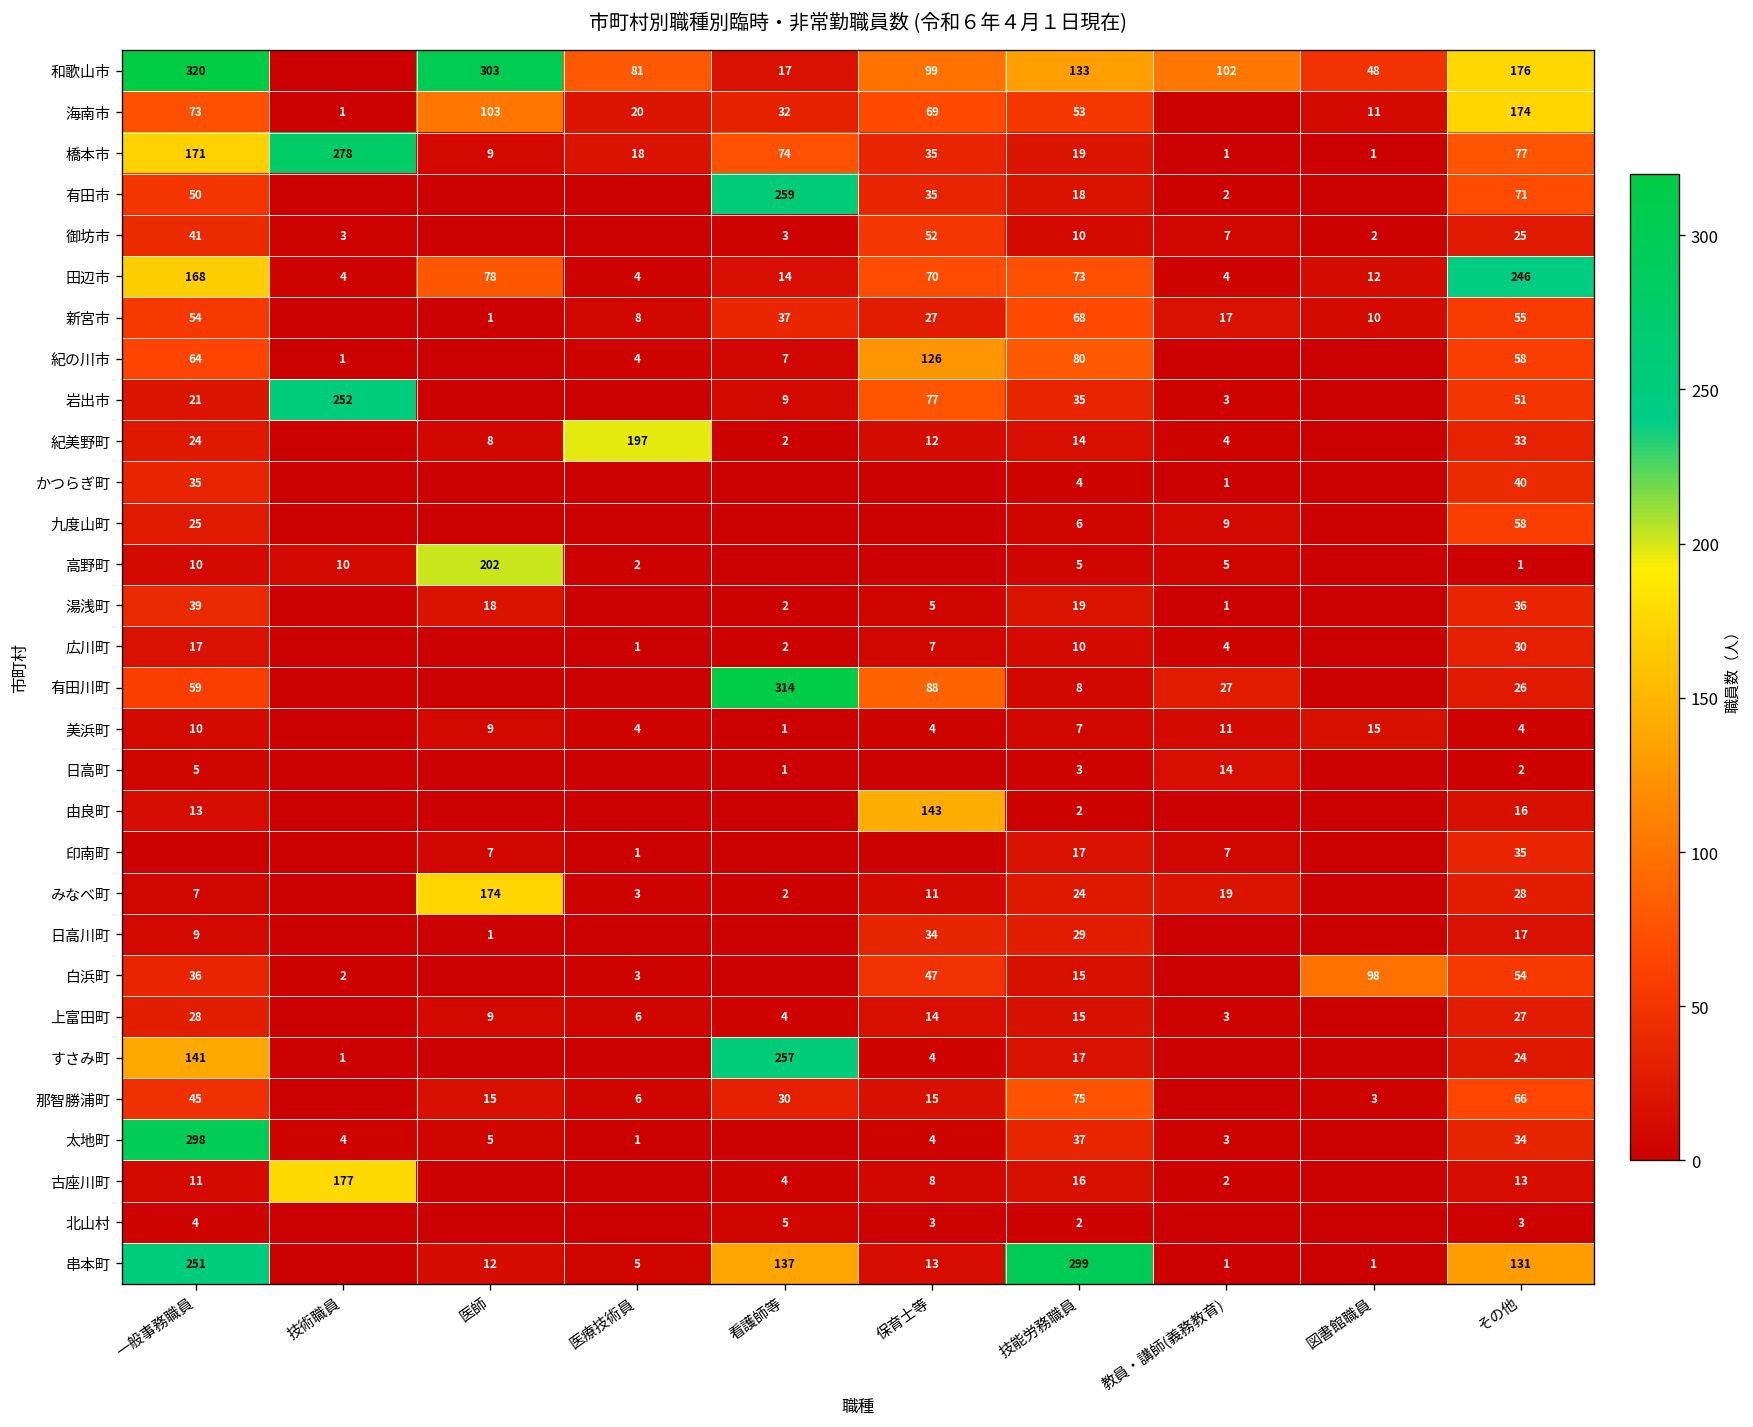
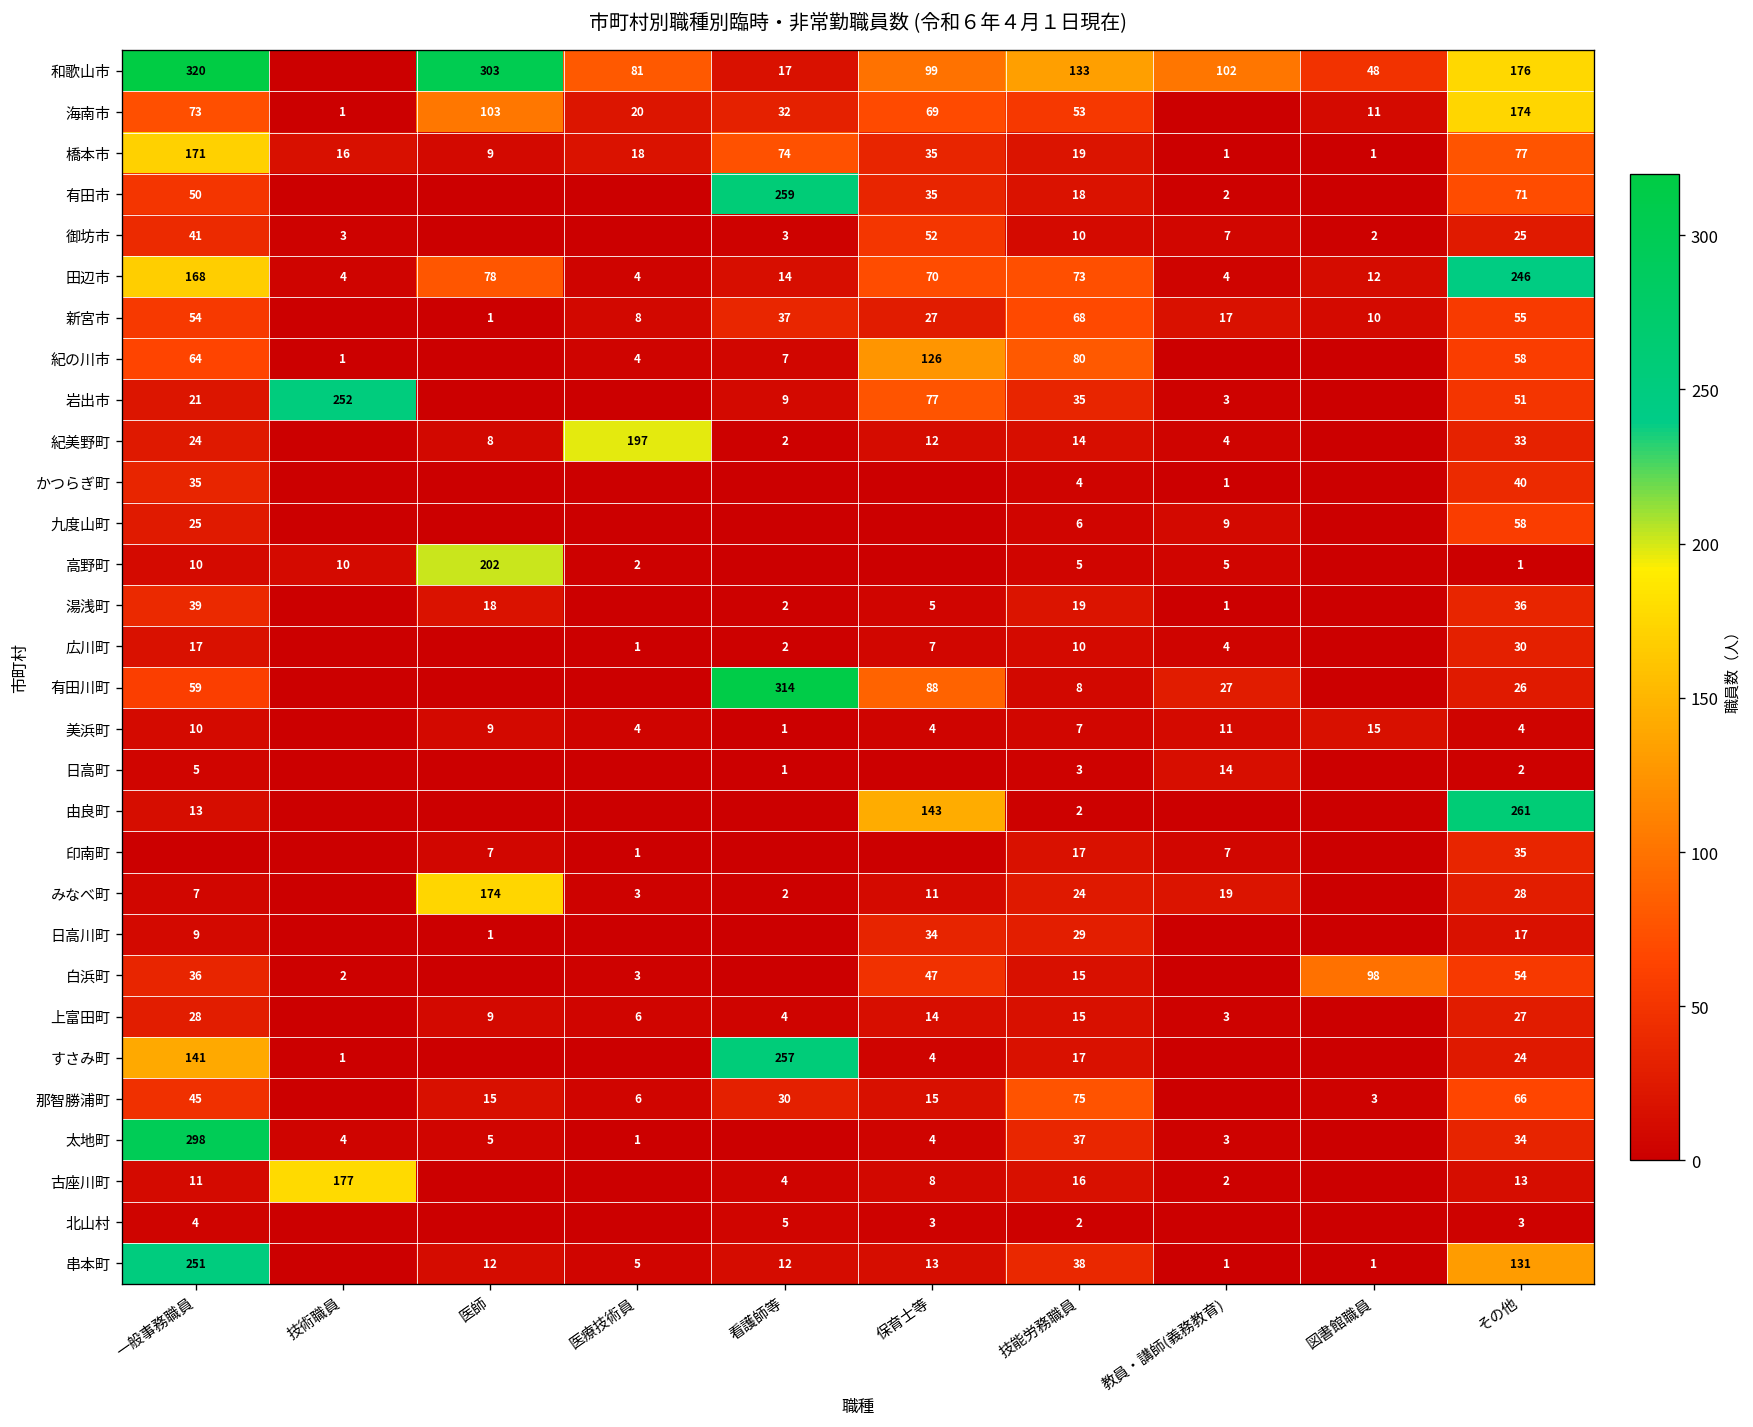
橋本市, 技術職員: 278 -> 16
由良町, その他: 16 -> 261
串本町, 看護師等: 137 -> 12
串本町, 技能労務職員: 299 -> 38
